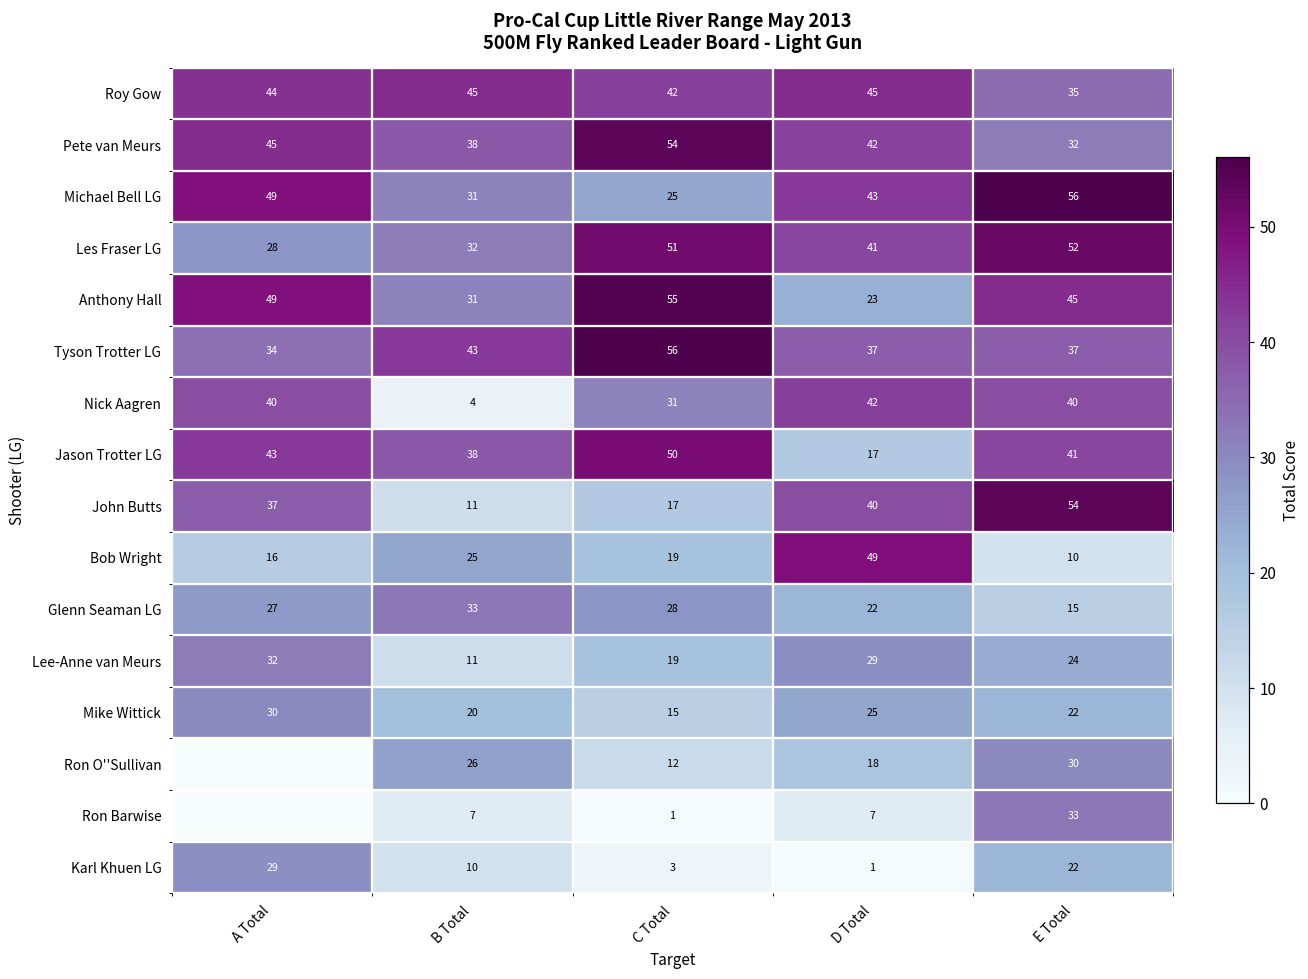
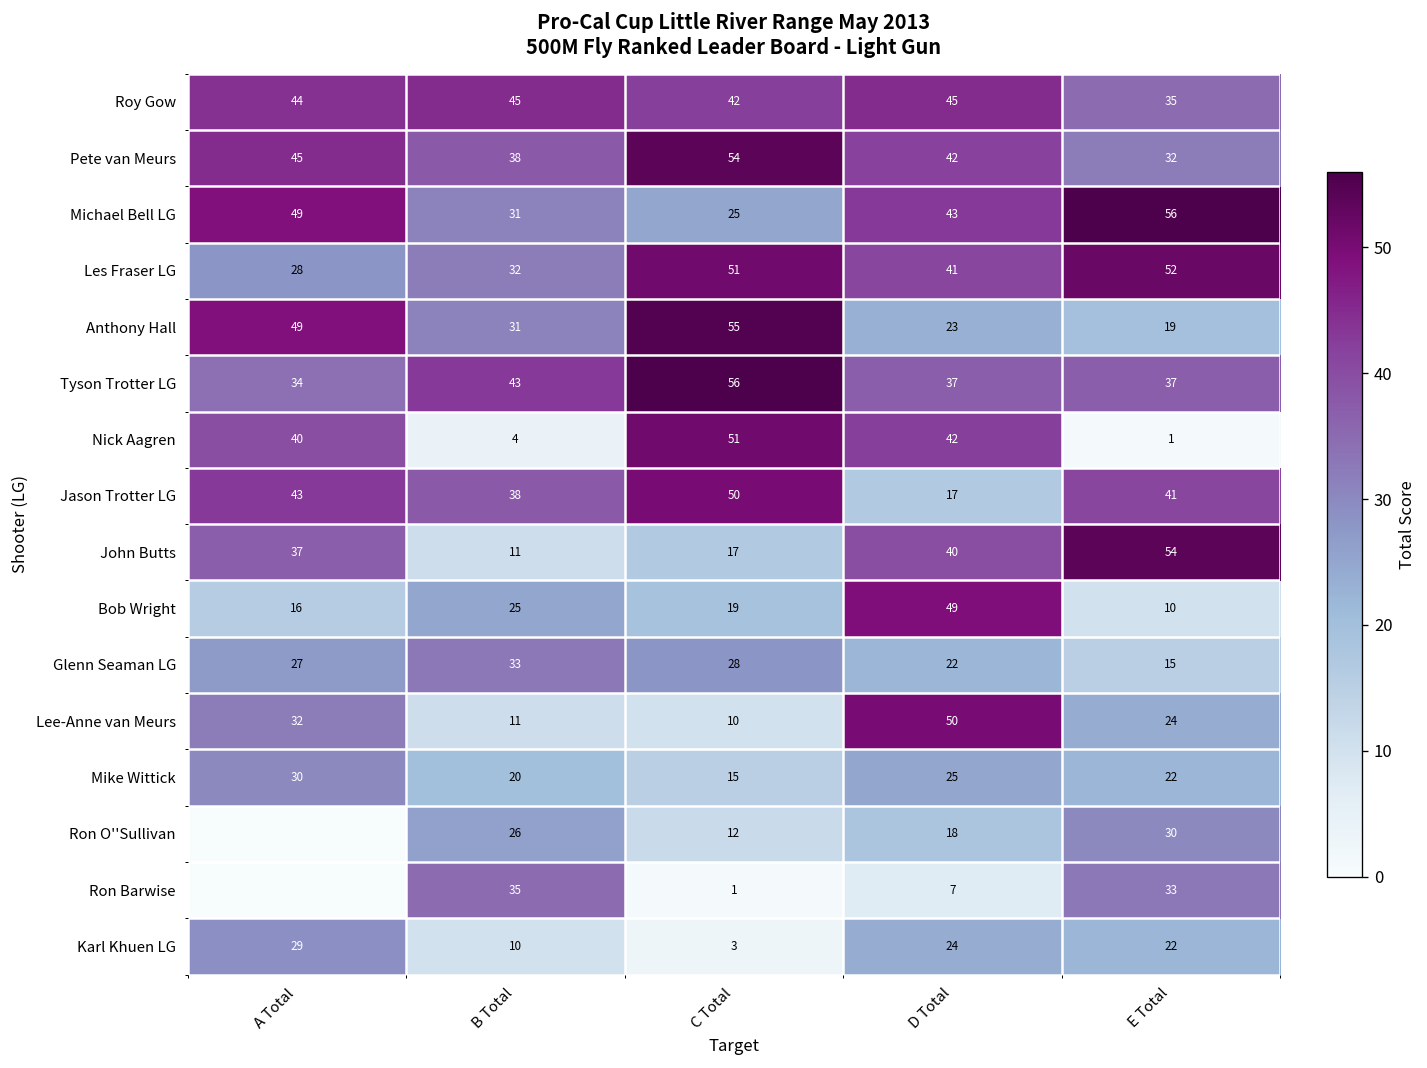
Anthony Hall, E Total: 45 -> 19
Nick Aagren, C Total: 31 -> 51
Nick Aagren, E Total: 40 -> 1
Lee-Anne van Meurs, C Total: 19 -> 10
Lee-Anne van Meurs, D Total: 29 -> 50
Ron Barwise, B Total: 7 -> 35
Karl Khuen LG, D Total: 1 -> 24
